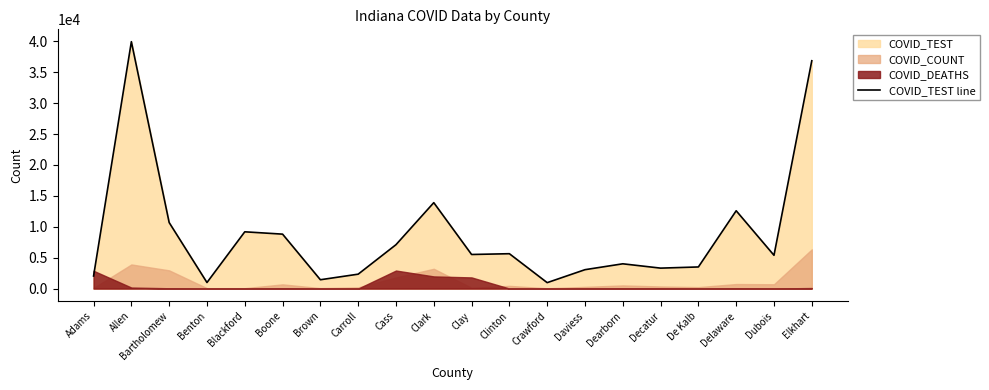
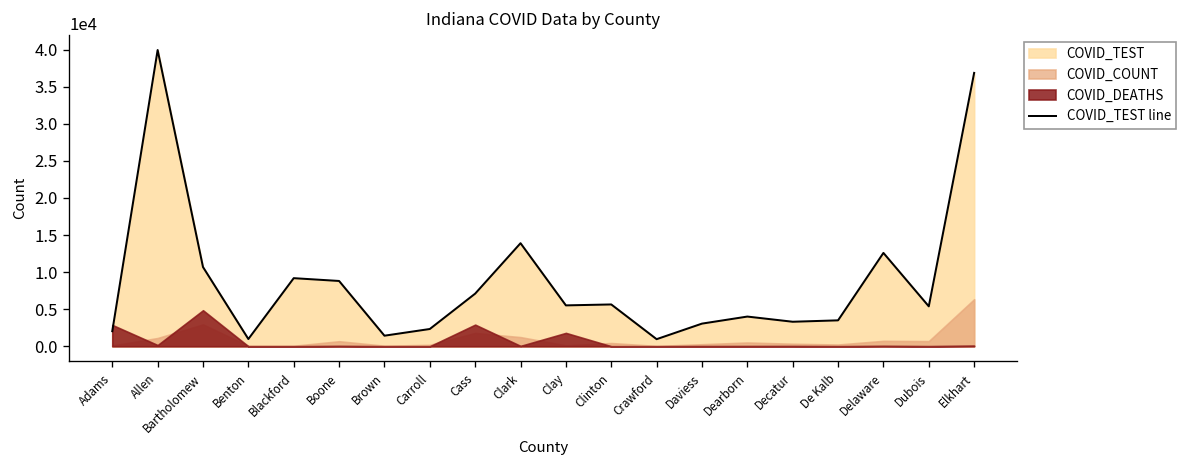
COVID_COUNT, Allen: 4000 -> 1000
COVID_DEATHS, Bartholomew: 0 -> 5000
COVID_COUNT, Clark: 3000 -> 1000
COVID_DEATHS, Clark: 2000 -> 0
